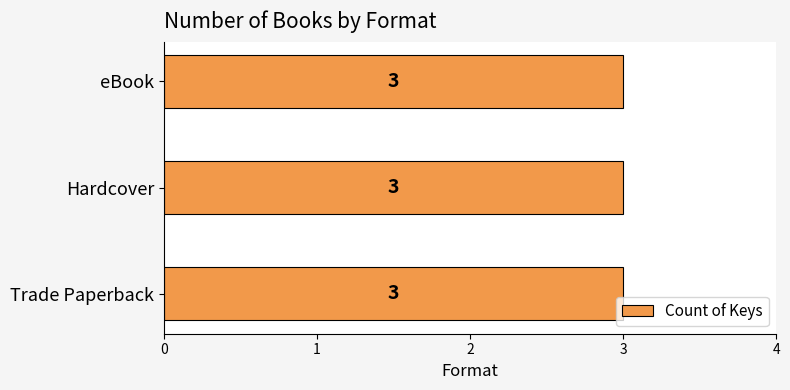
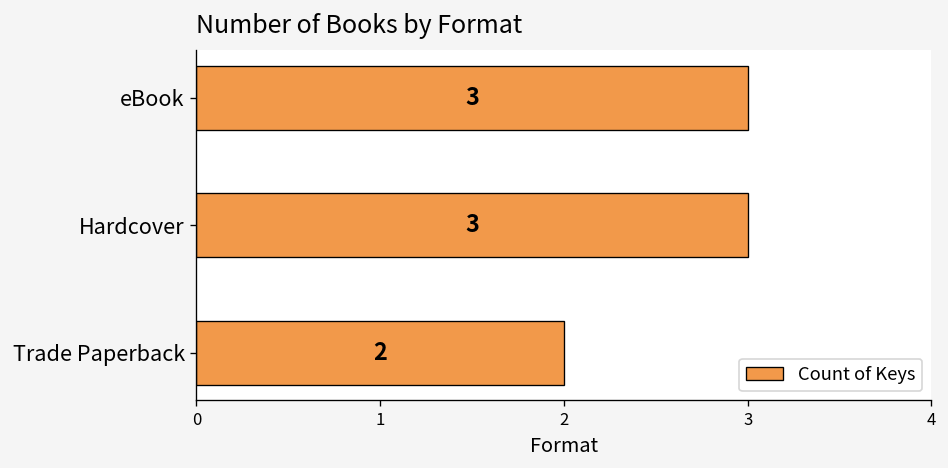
Trade Paperback: 3 -> 2
